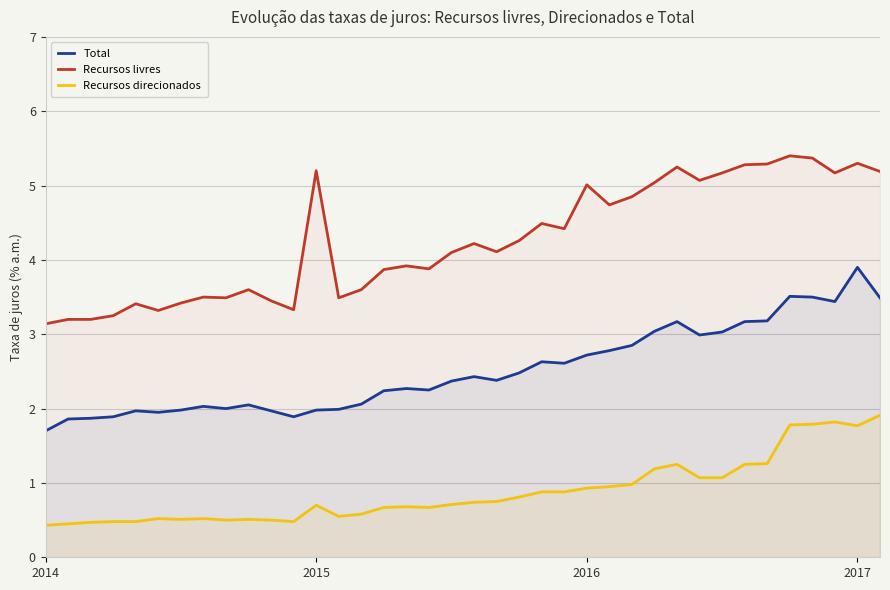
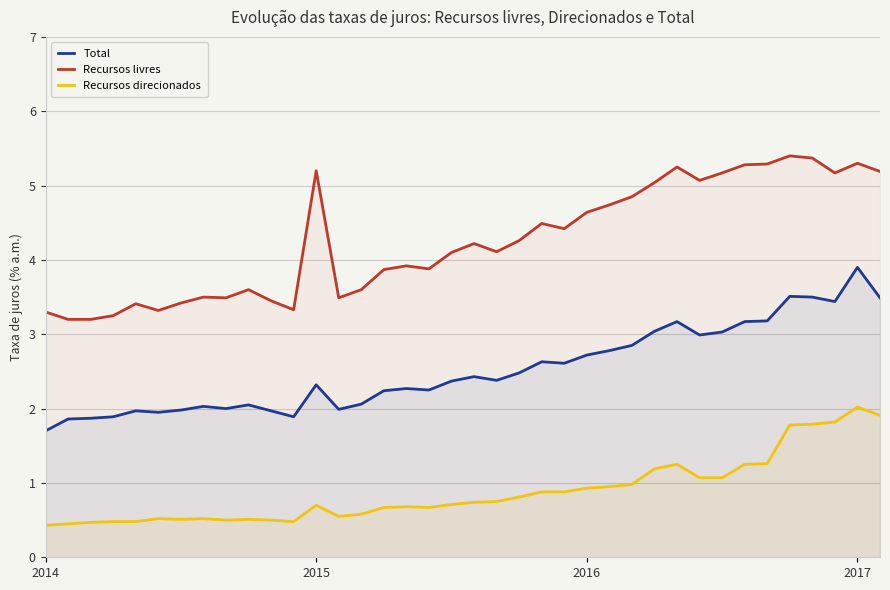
Recursos livres, 2014: 3.1 -> 3.3
Total, 2015: 2.0 -> 2.3
Recursos livres, 2016: 5.0 -> 4.6
Recursos direcionados, 2017: 1.8 -> 2.0
